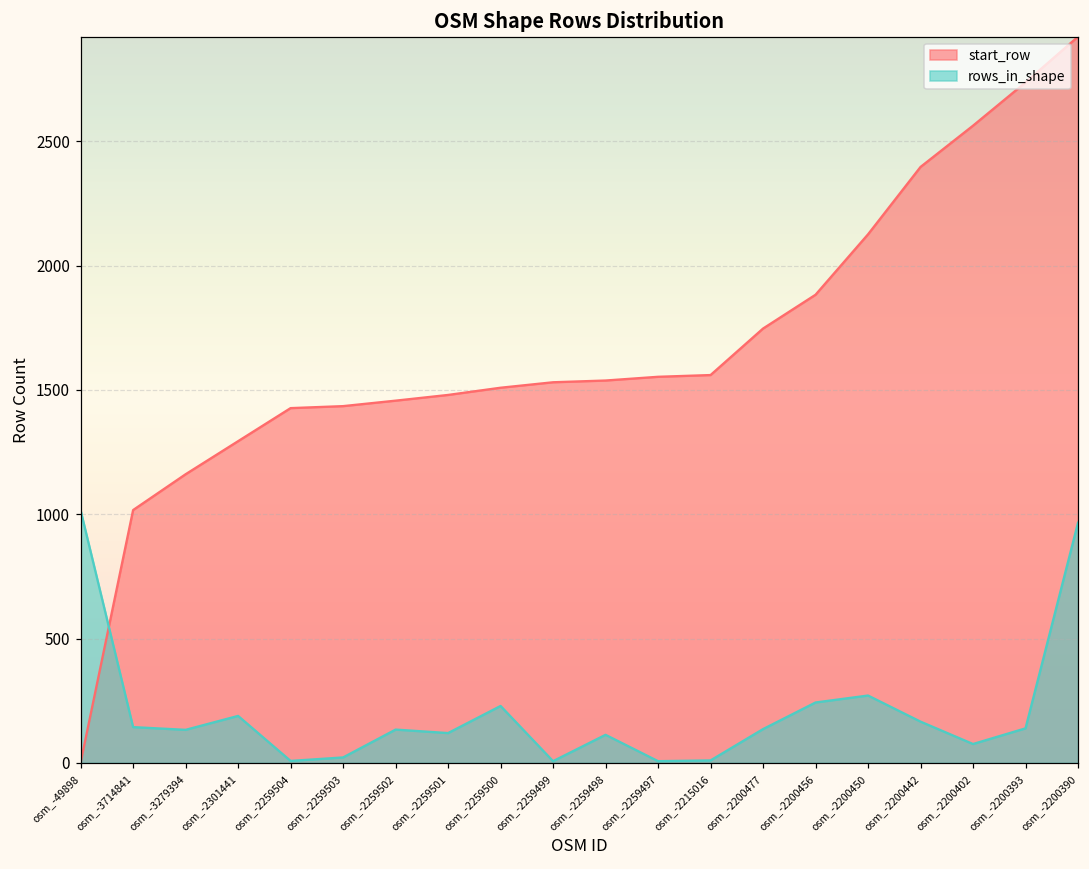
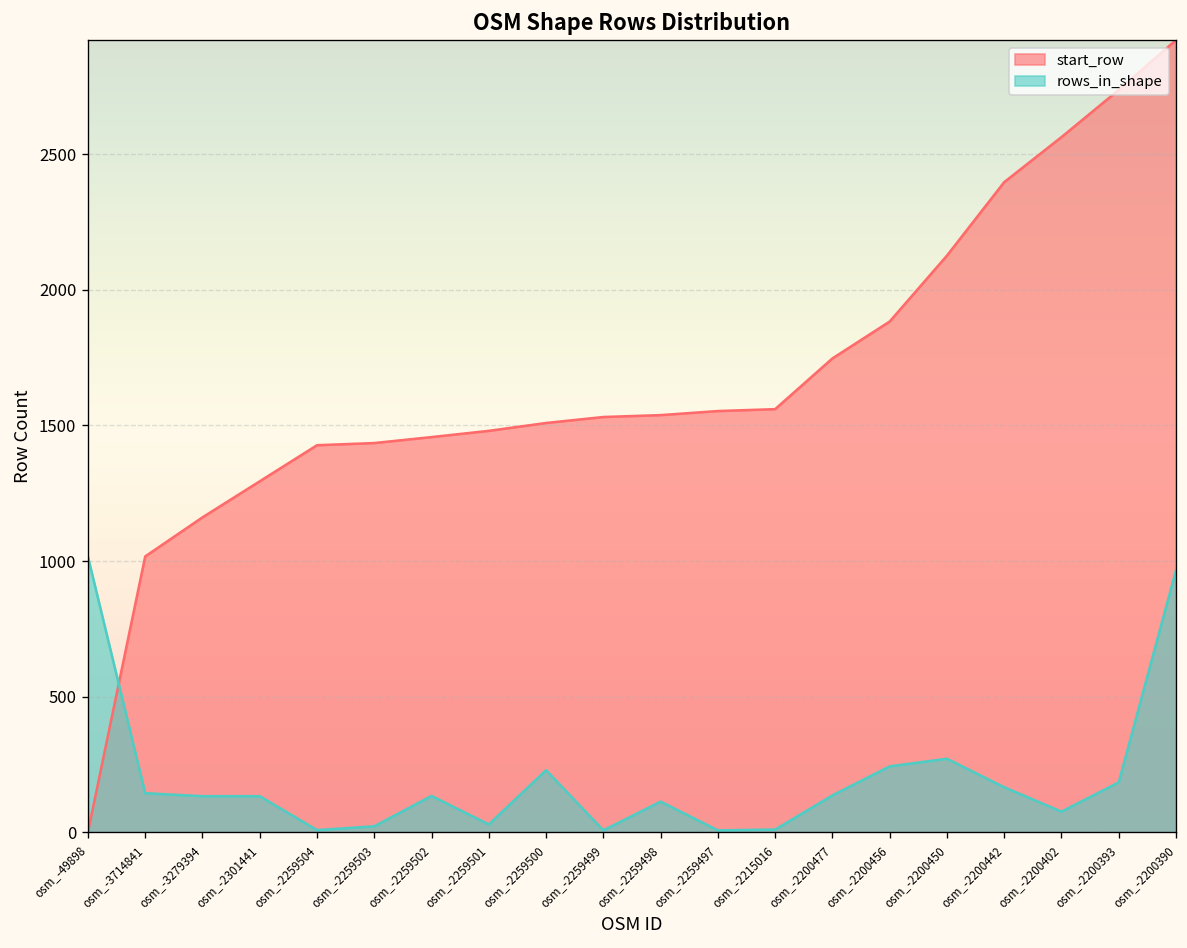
rows_in_shape, osm_-2301441: 190 -> 130
rows_in_shape, osm_-2259501: 120 -> 30
rows_in_shape, osm_-2200393: 140 -> 180
